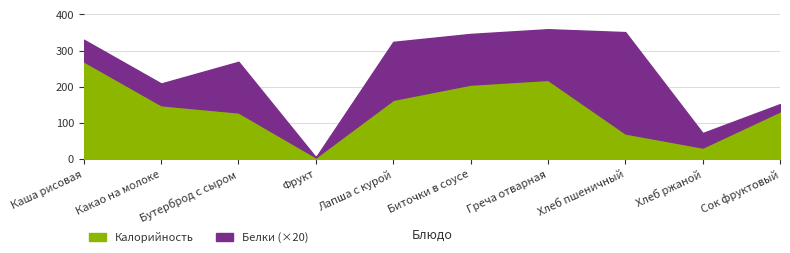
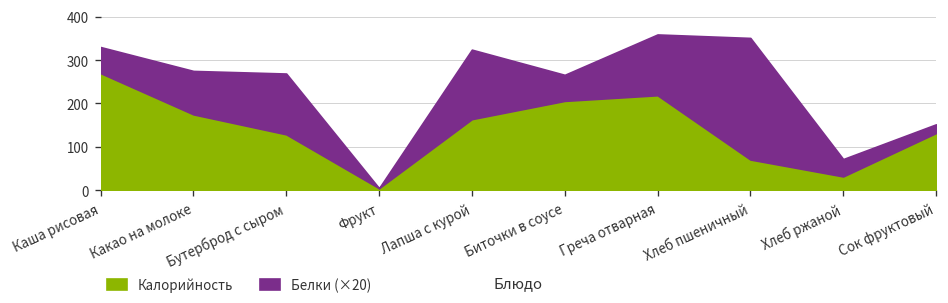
Калорийность, Какао на молоке: 150 -> 180
Белки (×20), Какао на молоке: 60 -> 100
Белки (×20), Биточки в соусе: 140 -> 60
